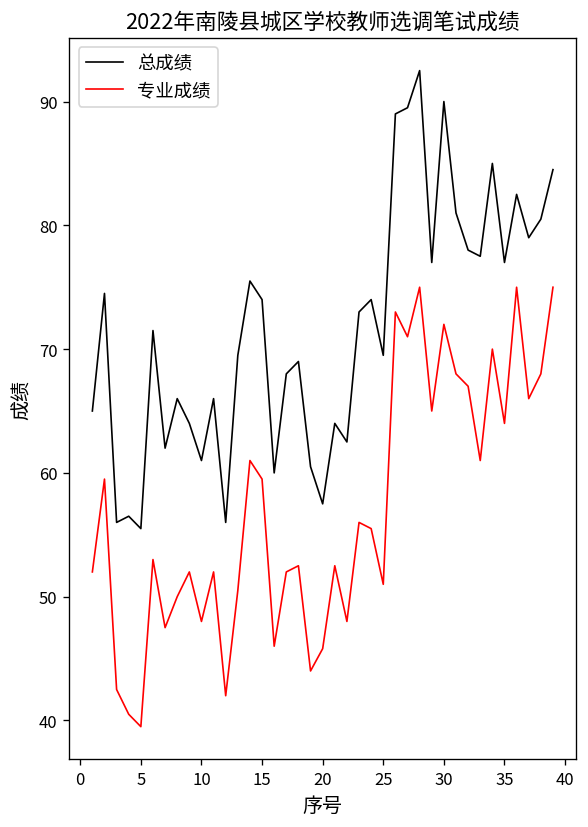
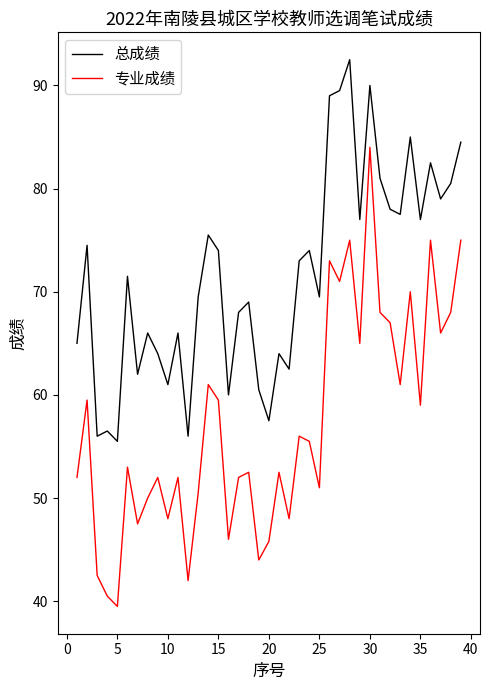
专业成绩, 30: 72 -> 84
专业成绩, 35: 64 -> 59
